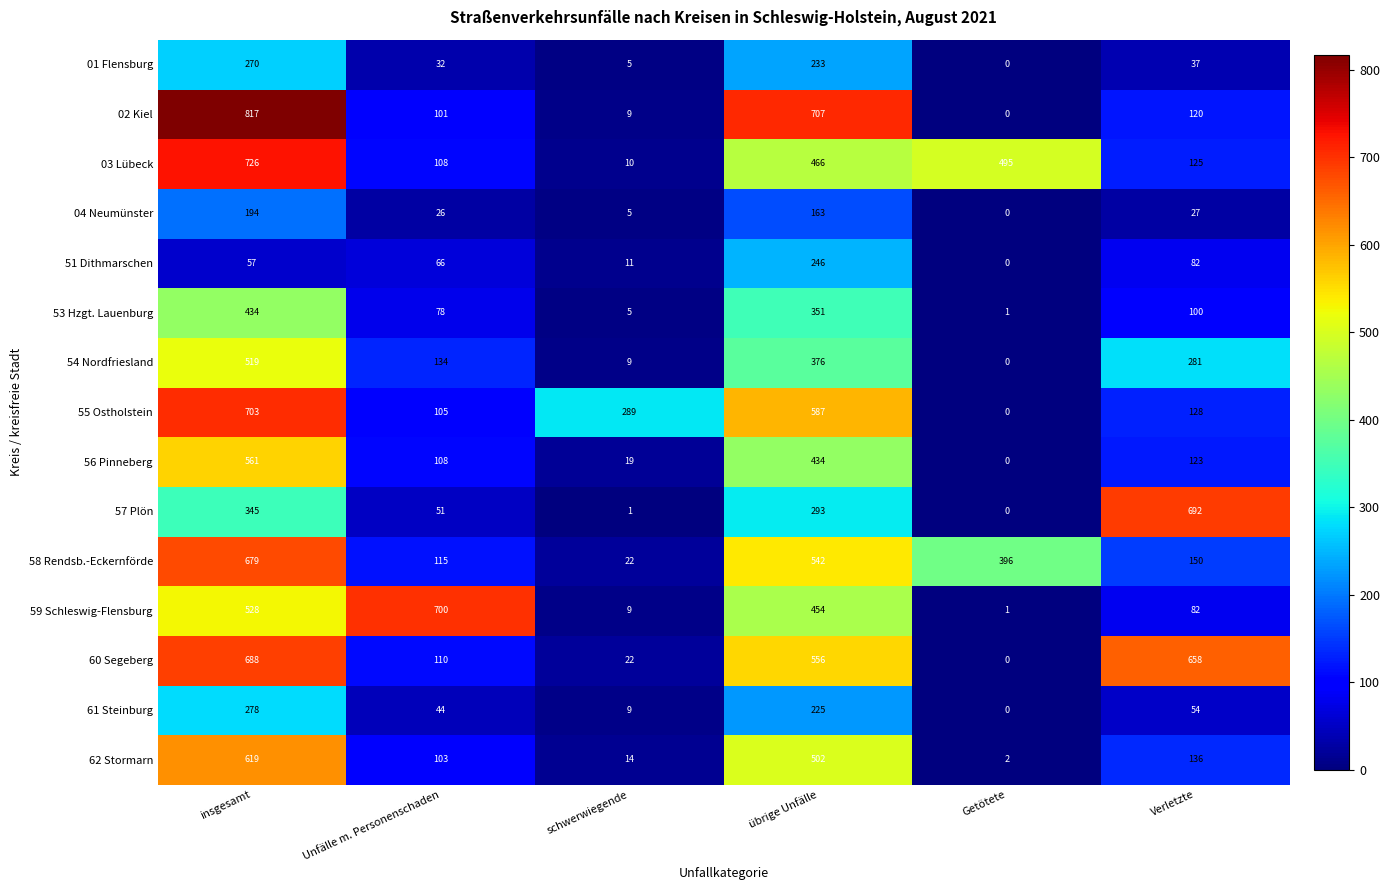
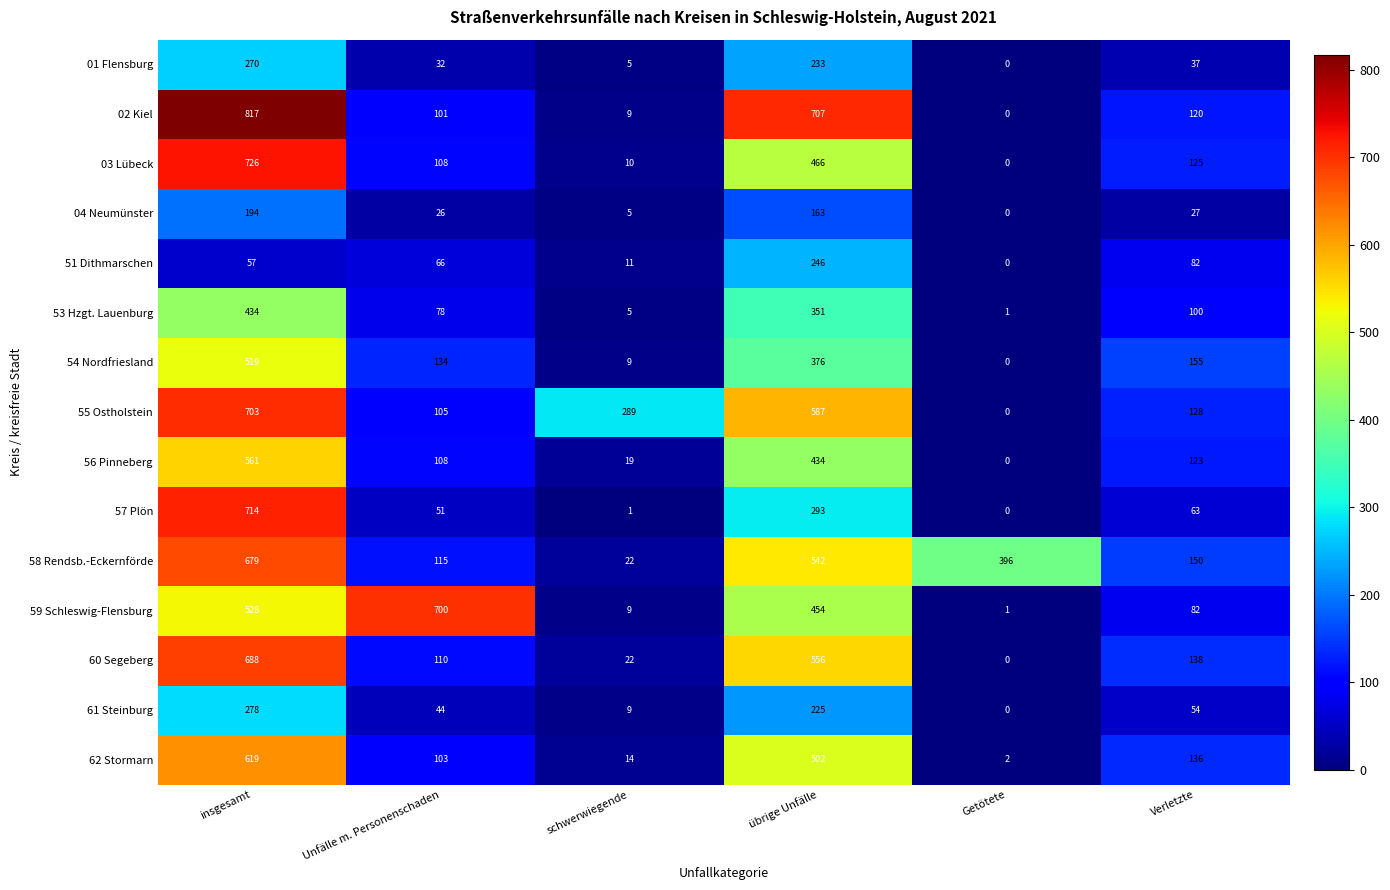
03 Lübeck, Getötete: 495 -> 0
54 Nordfriesland, Verletzte: 281 -> 155
57 Plön, insgesamt: 345 -> 714
57 Plön, Verletzte: 692 -> 63
60 Segeberg, Verletzte: 658 -> 138
